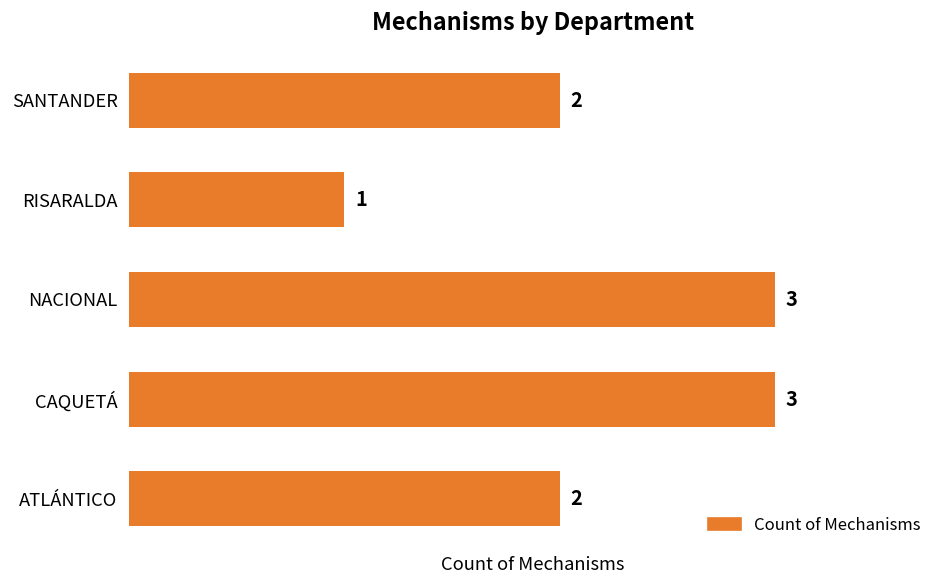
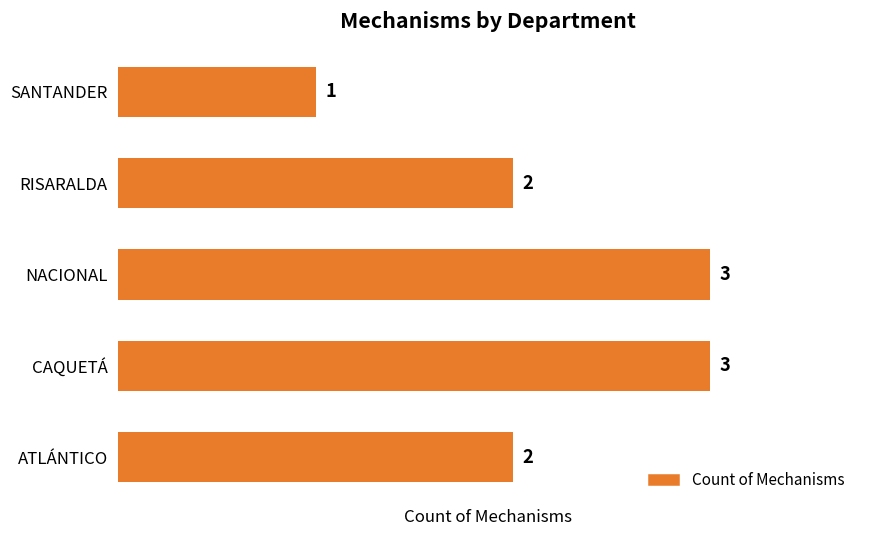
SANTANDER: 2 -> 1
RISARALDA: 1 -> 2
